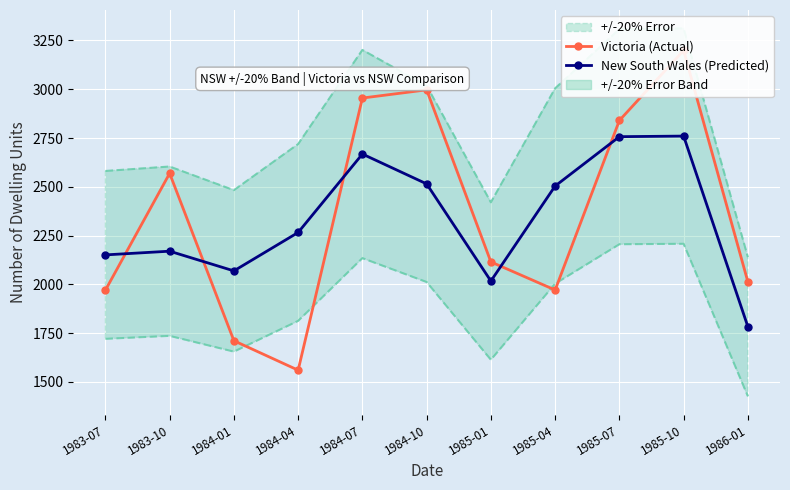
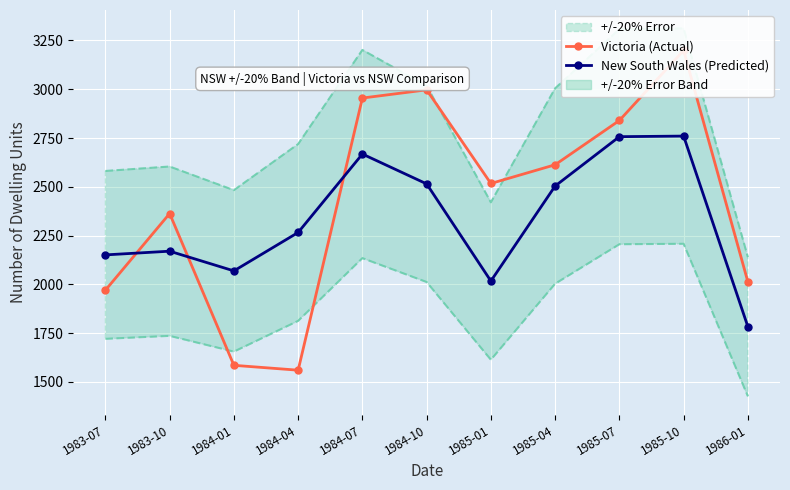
Victoria (Actual), 1983-10: 2570 -> 2360
Victoria (Actual), 1984-01: 1710 -> 1590
Victoria (Actual), 1985-01: 2120 -> 2520
Victoria (Actual), 1985-04: 1970 -> 2610
